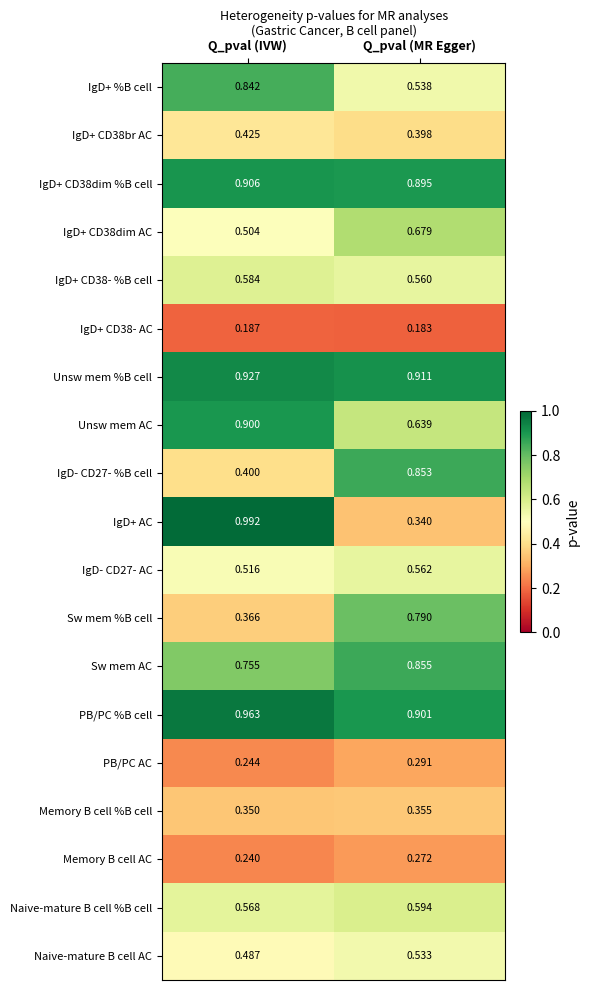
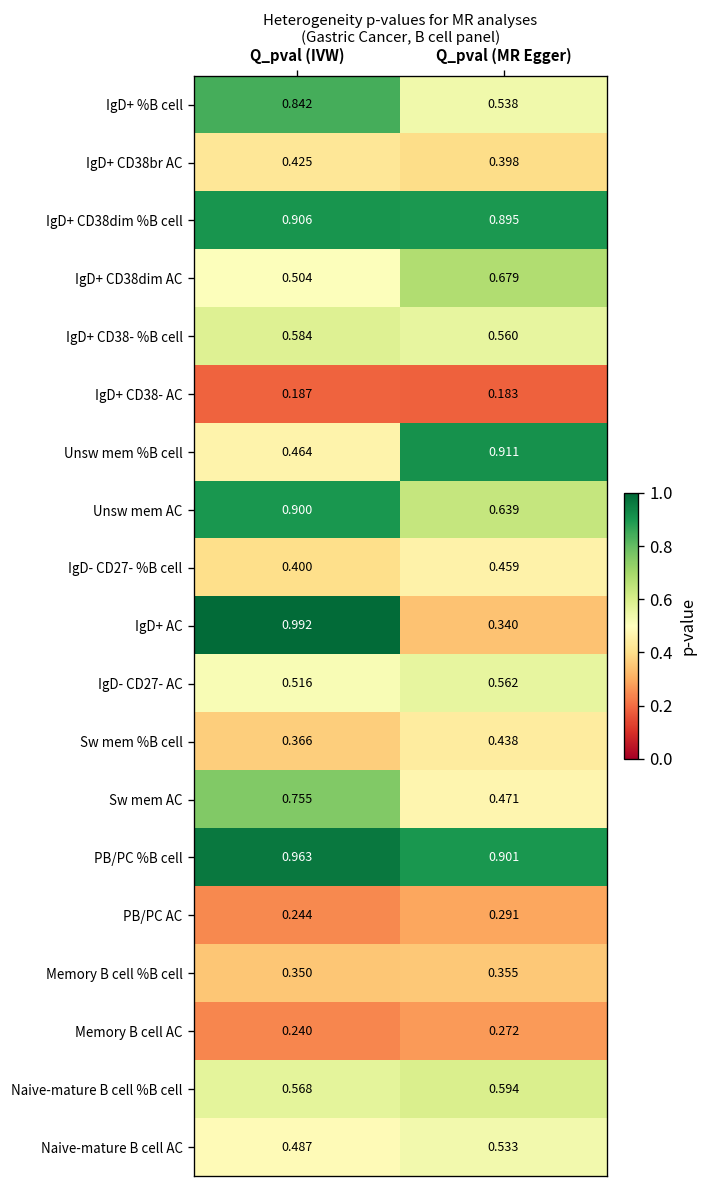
Unsw mem %B cell, Q_pval (IVW): 0.927 -> 0.464
IgD- CD27- %B cell, Q_pval (MR Egger): 0.853 -> 0.459
Sw mem %B cell, Q_pval (MR Egger): 0.790 -> 0.438
Sw mem AC, Q_pval (MR Egger): 0.855 -> 0.471
